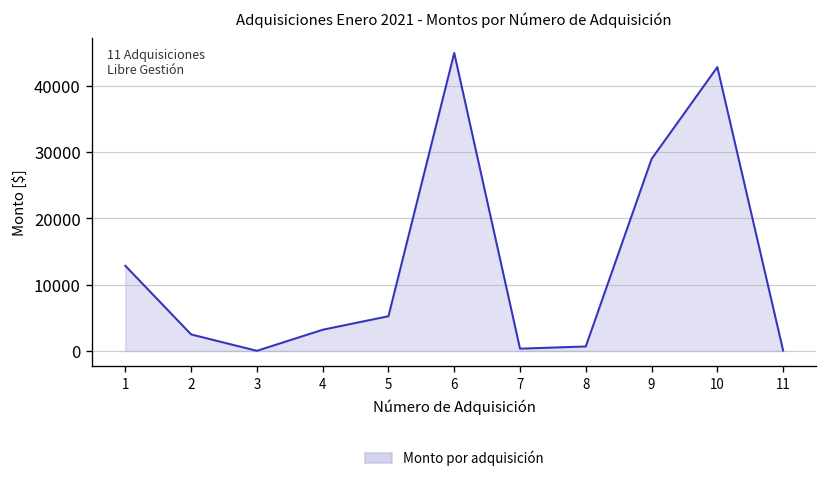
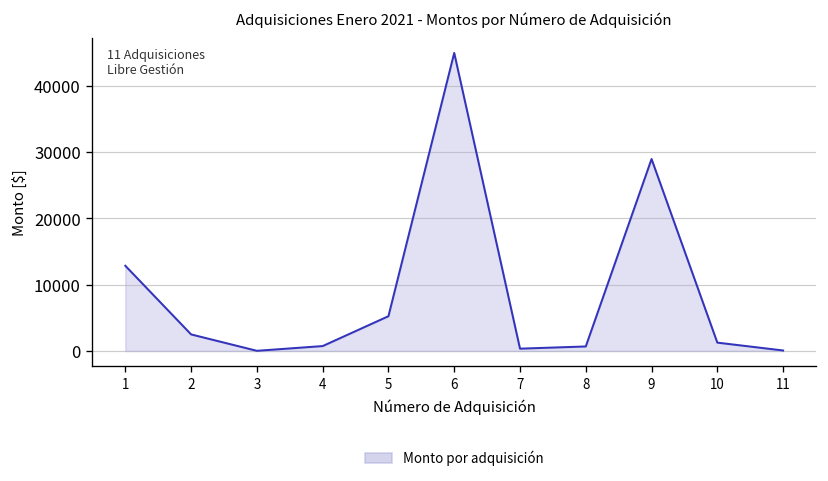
4: 3000 -> 1000
10: 43000 -> 1000
